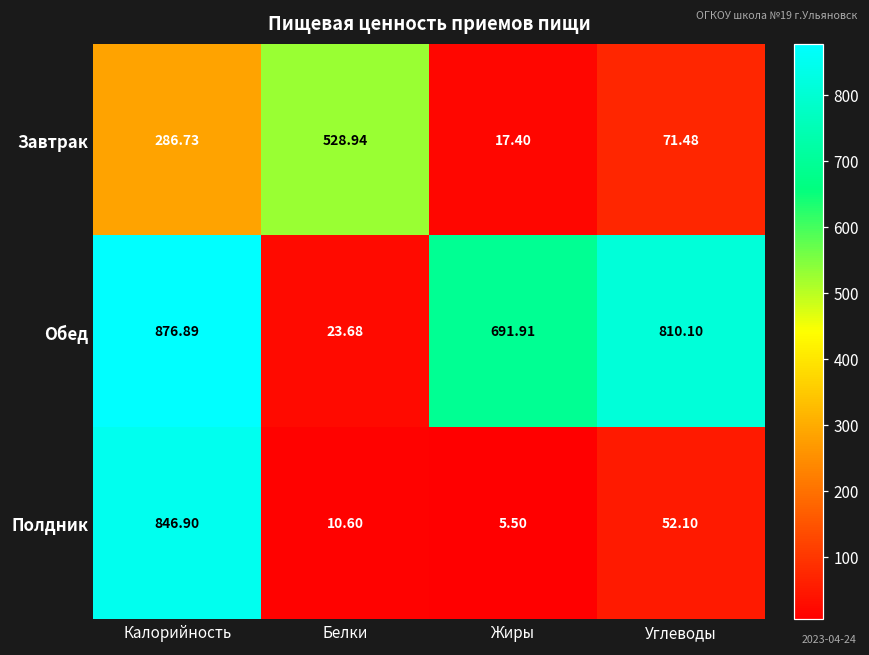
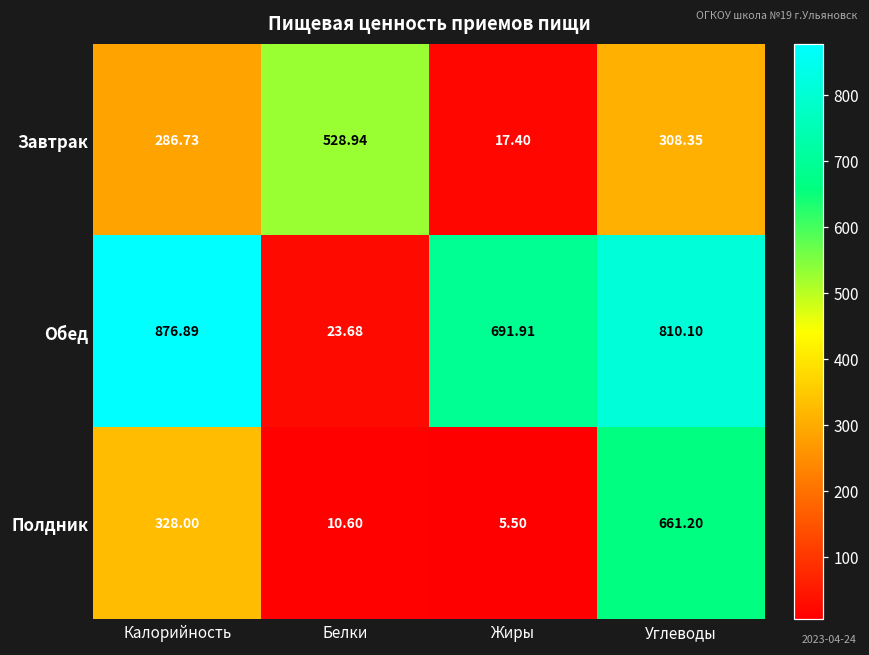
Завтрак, Углеводы: 71.48 -> 308.35
Полдник, Калорийность: 846.90 -> 328.00
Полдник, Углеводы: 52.10 -> 661.20
